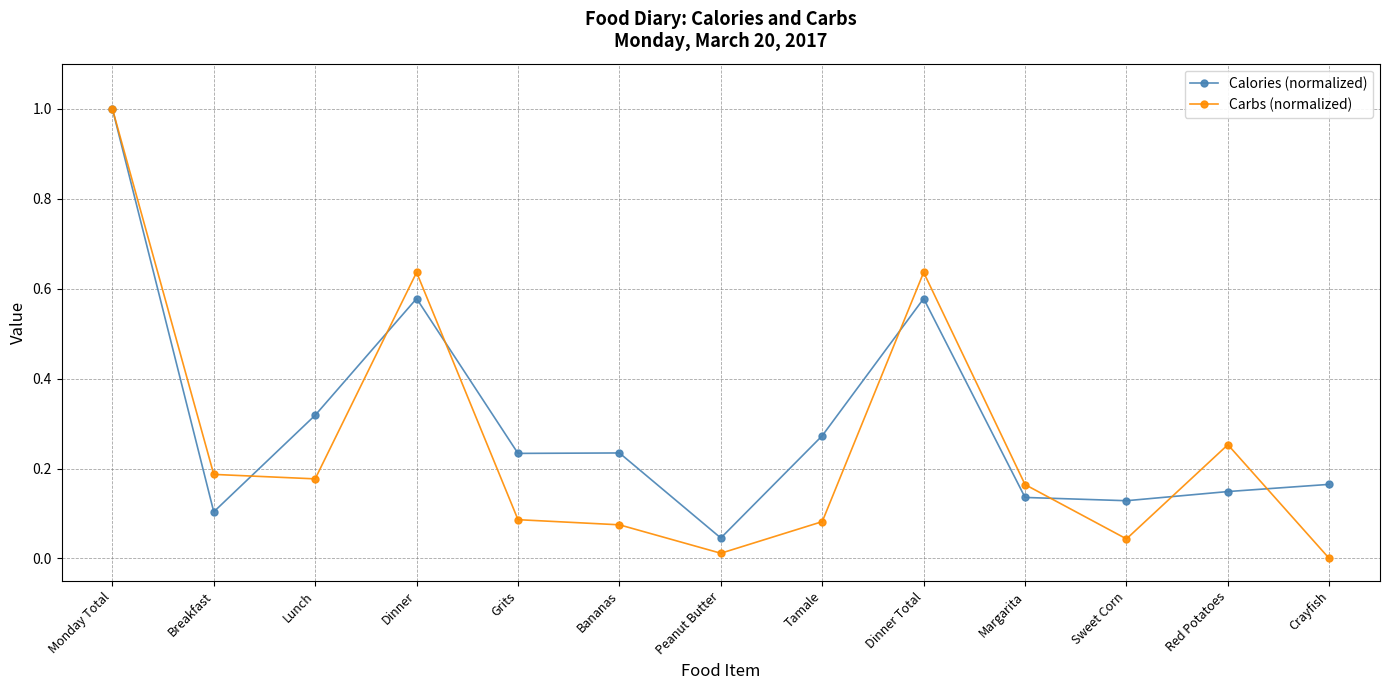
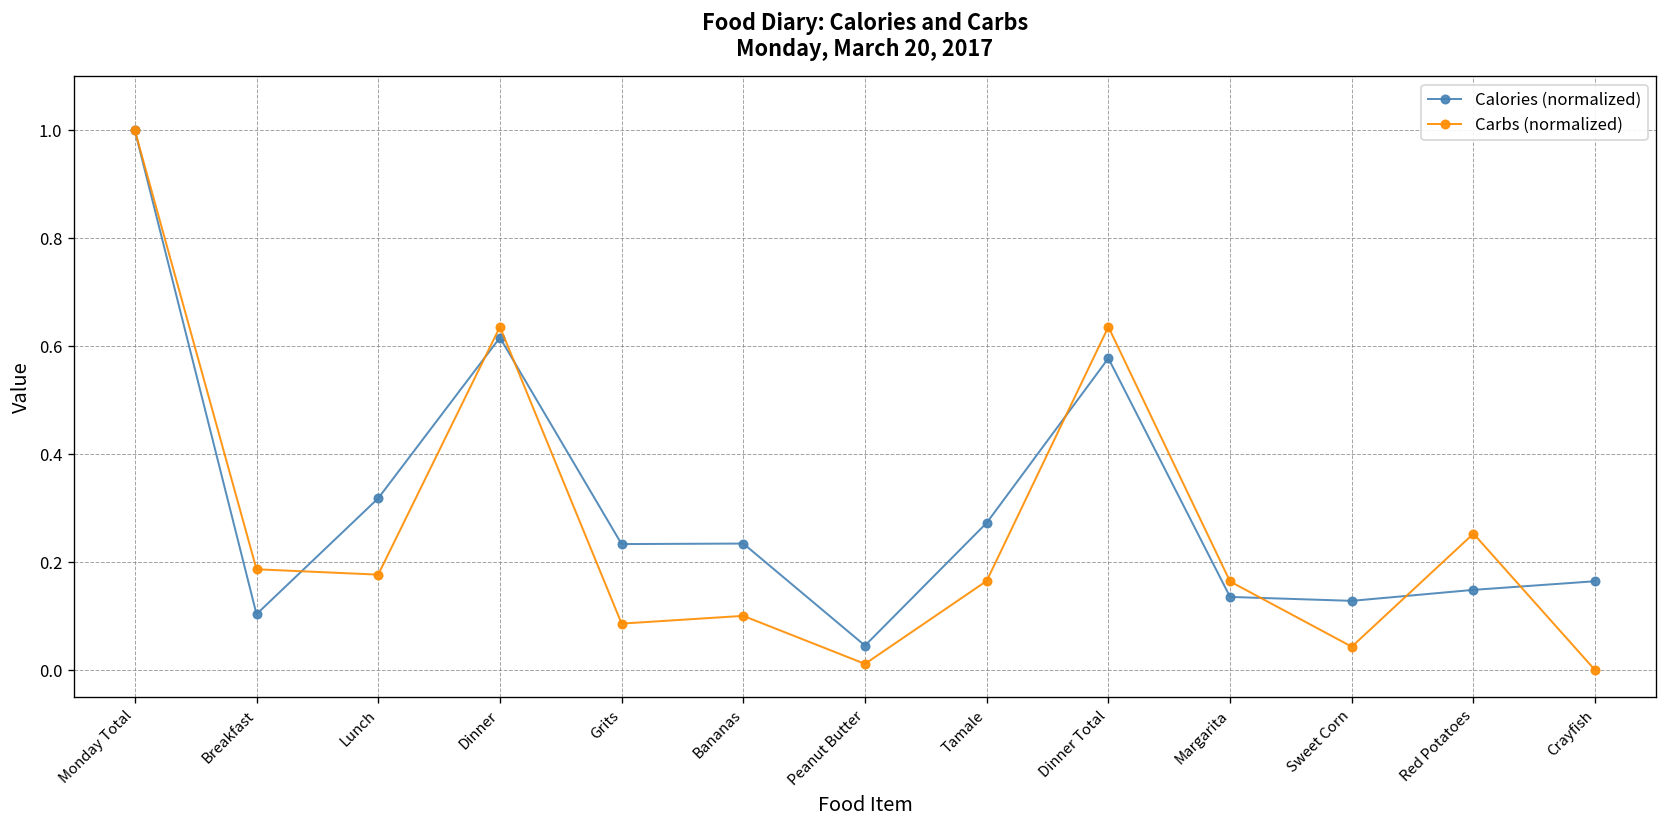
Calories (normalized), Dinner: 0.58 -> 0.62
Carbs (normalized), Bananas: 0.07 -> 0.10
Carbs (normalized), Tamale: 0.08 -> 0.17
